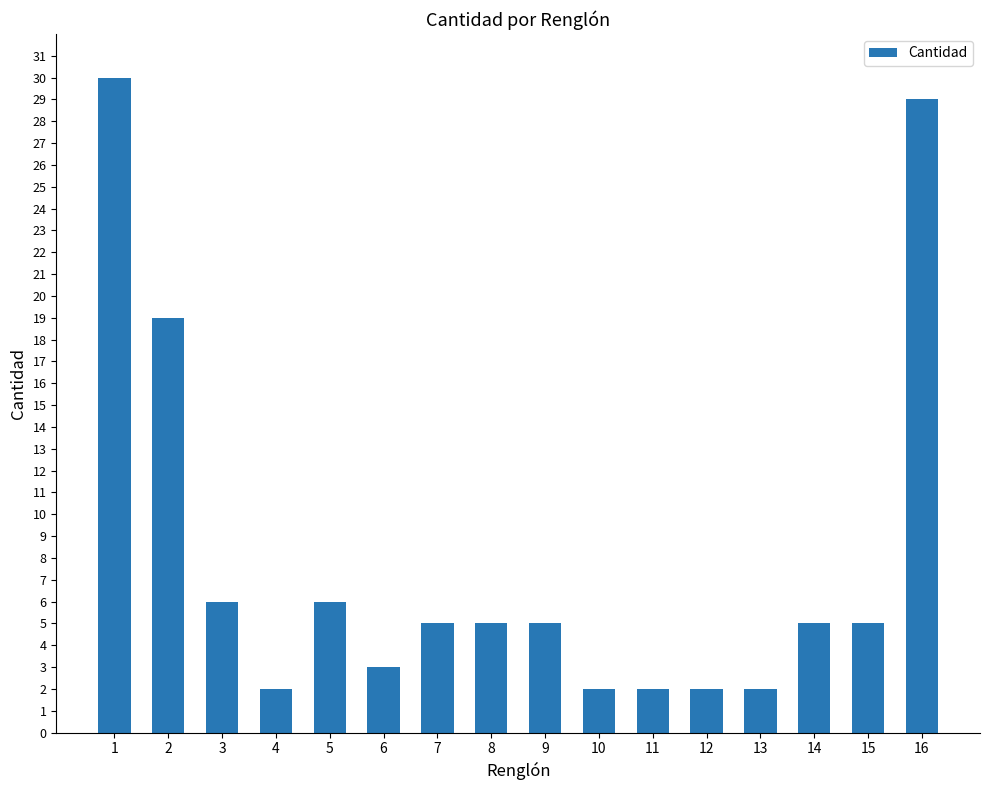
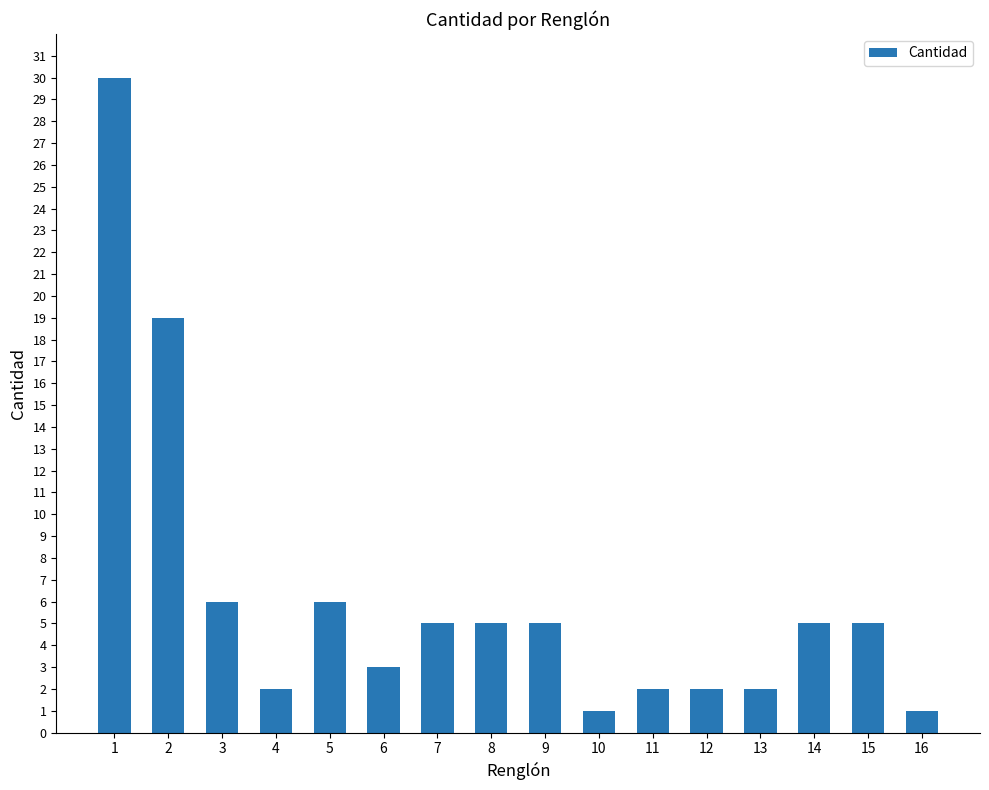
10: 2 -> 1
16: 29 -> 1
